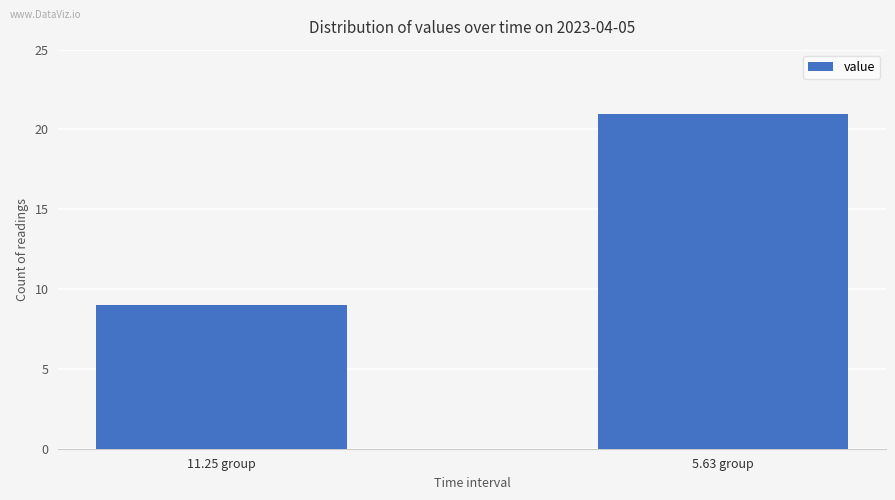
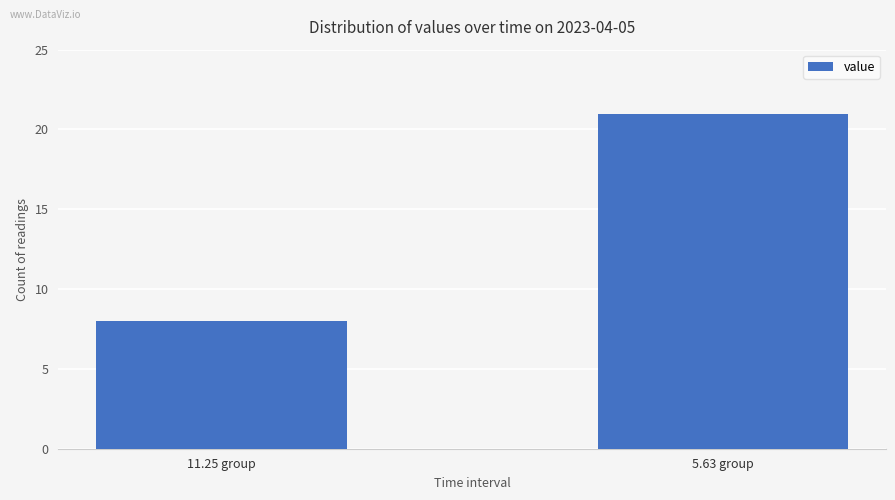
11.25 group: 9 -> 8
